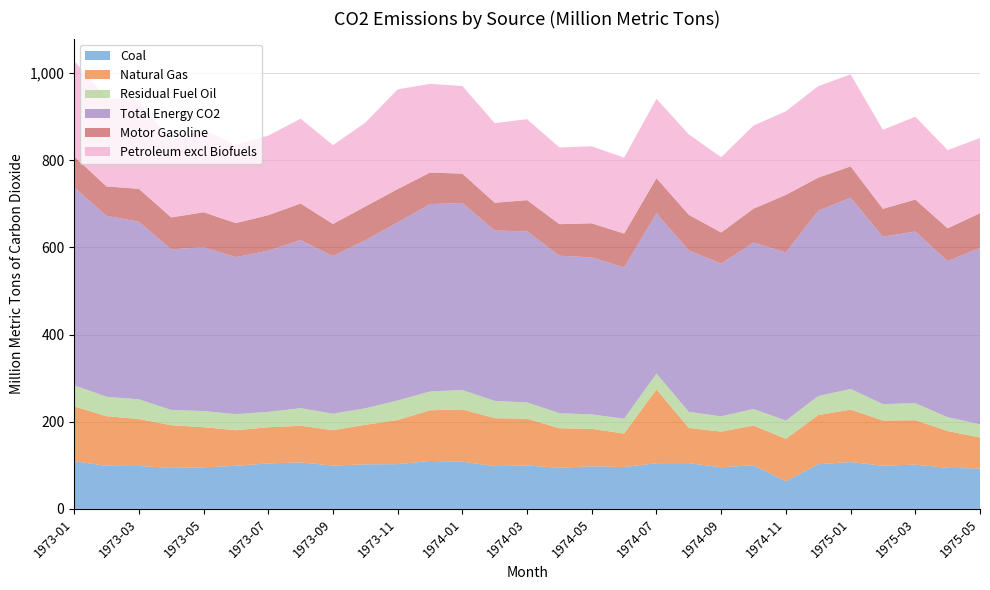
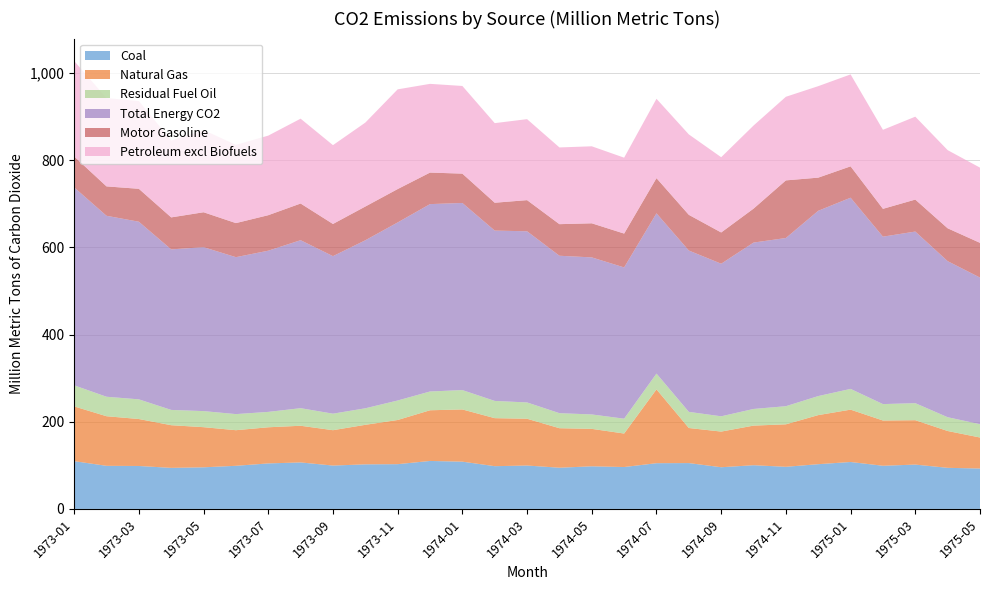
Coal, 1974-11: 60 -> 100
Total Energy CO2, 1975-05: 400 -> 340
